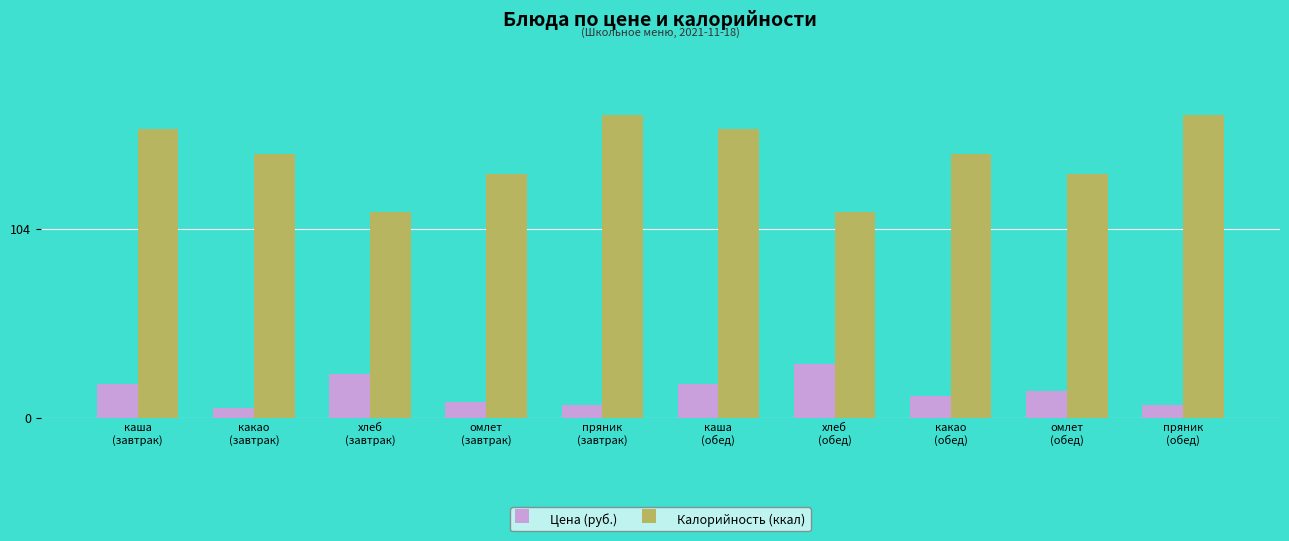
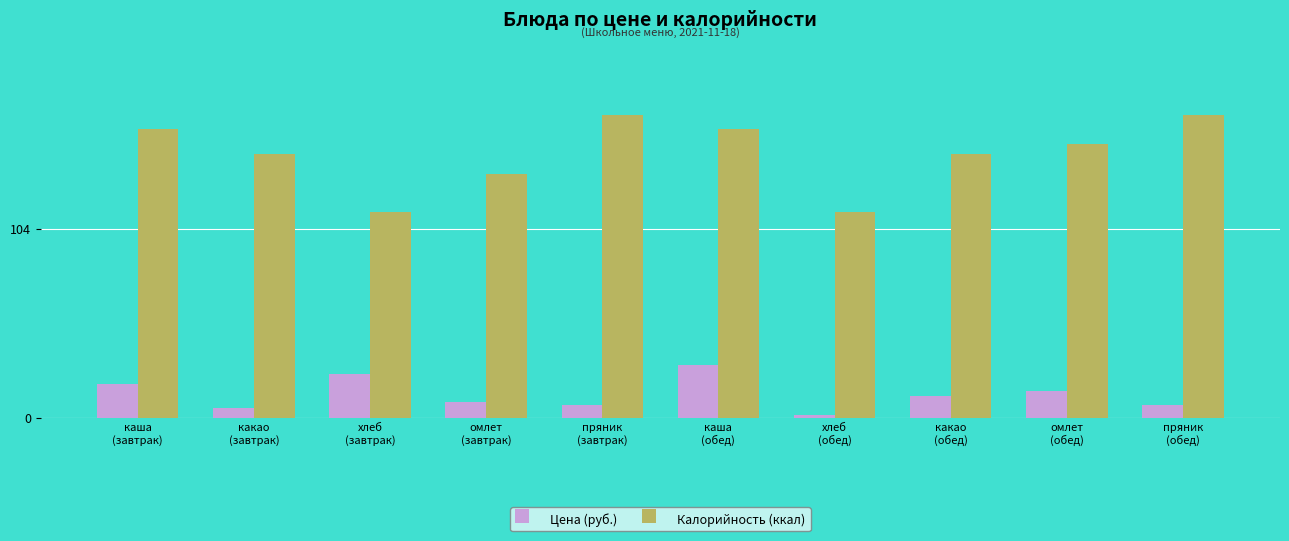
Цена (руб.), каша (обед): 18 -> 29
Цена (руб.), хлеб (обед): 30 -> 2
Калорийность (ккал), омлет (обед): 134 -> 150
